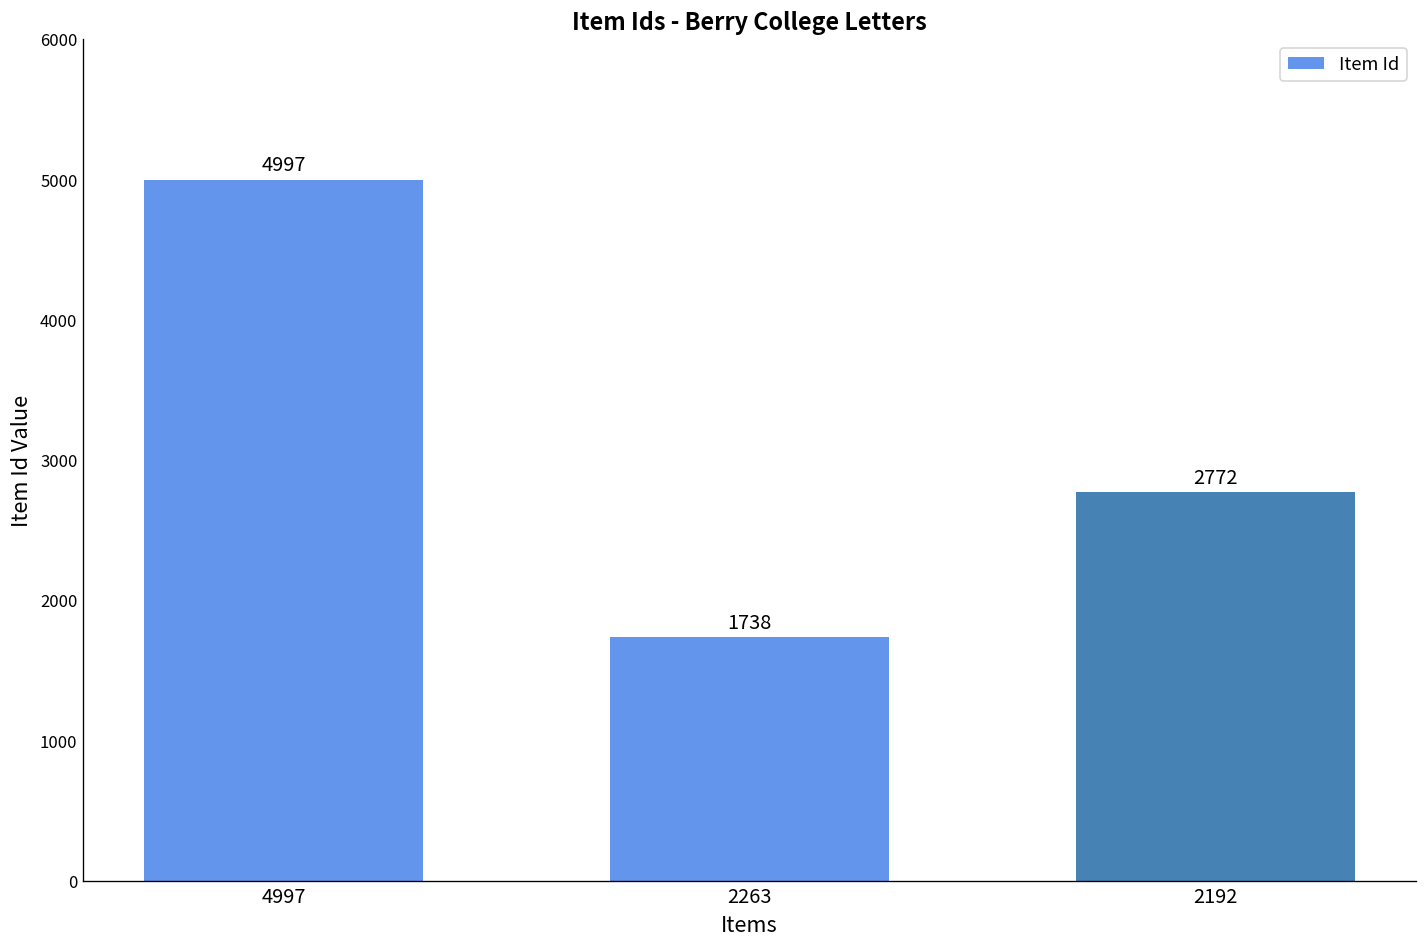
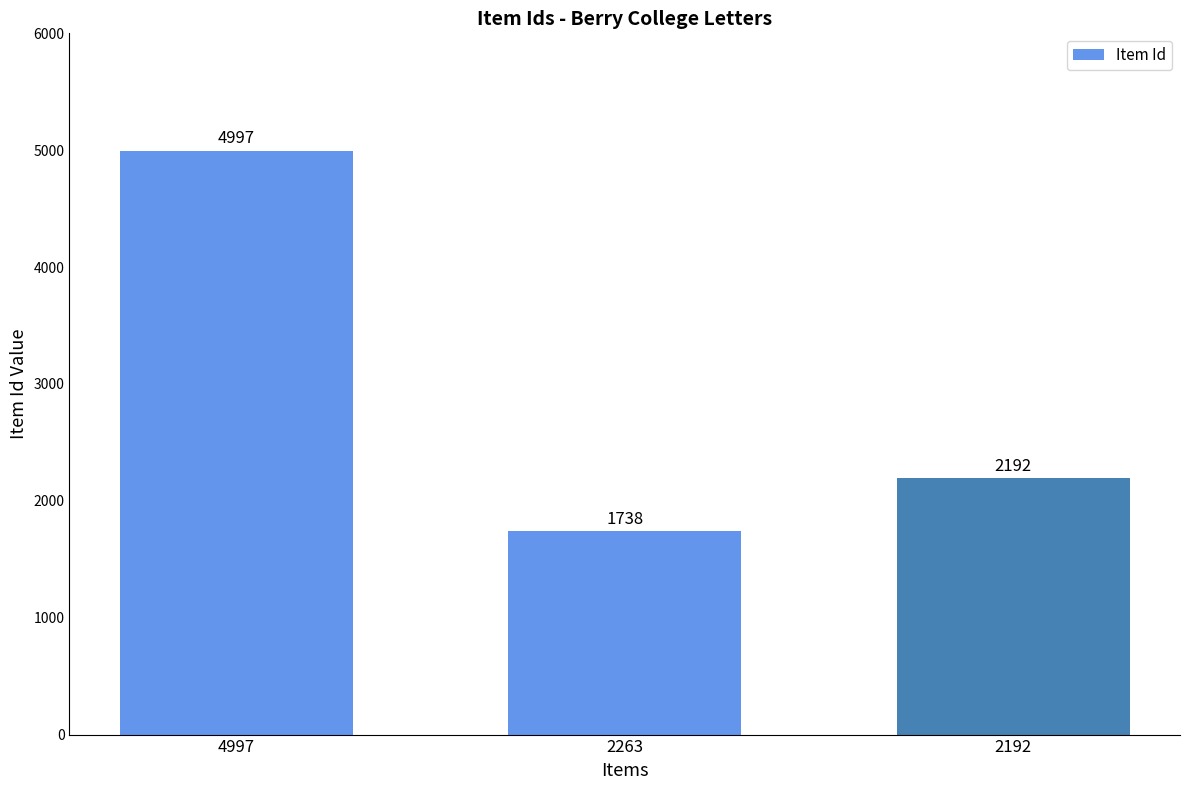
2192: 2772 -> 2192
